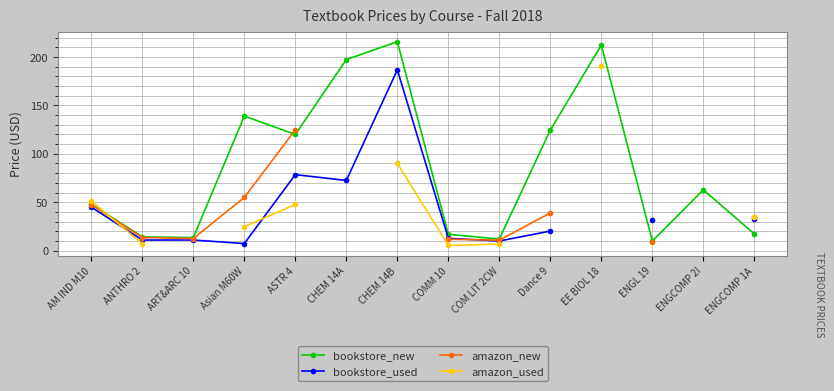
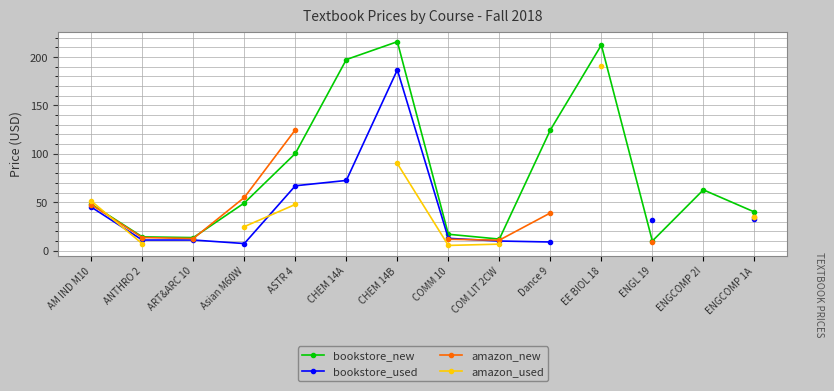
bookstore_new, Asian M60W: 140 -> 50
bookstore_new, ASTR 4: 120 -> 100
bookstore_used, ASTR 4: 80 -> 70
bookstore_used, Dance 9: 20 -> 10
bookstore_new, ENGCOMP 1A: 20 -> 40
